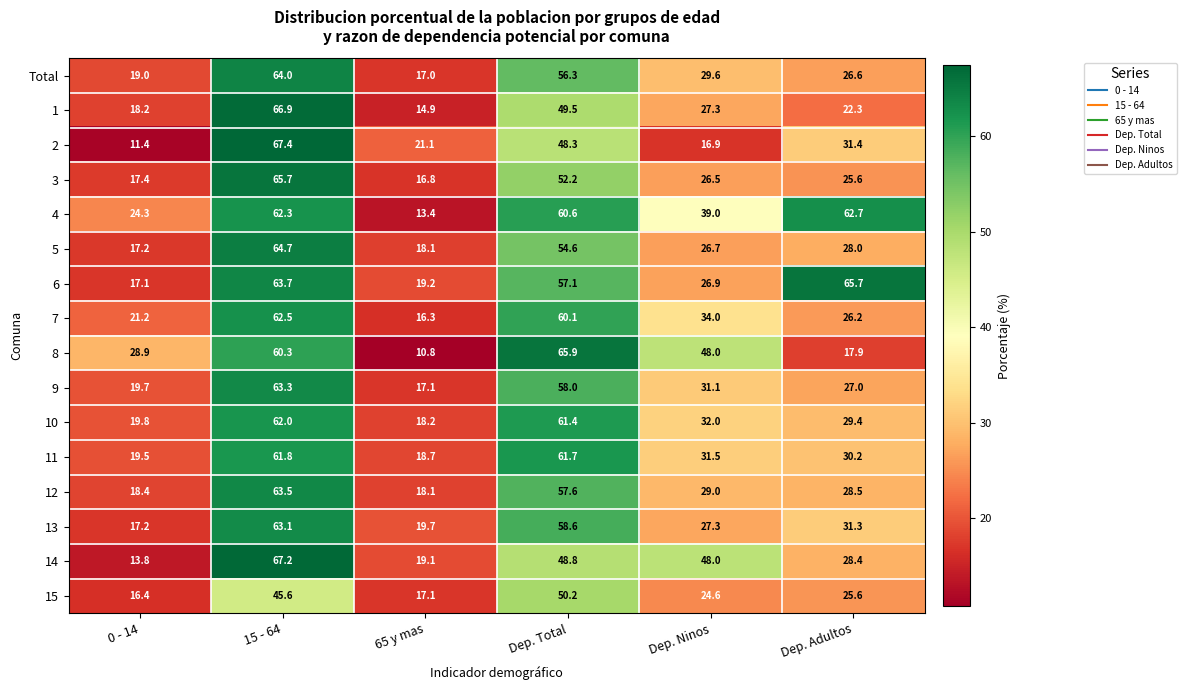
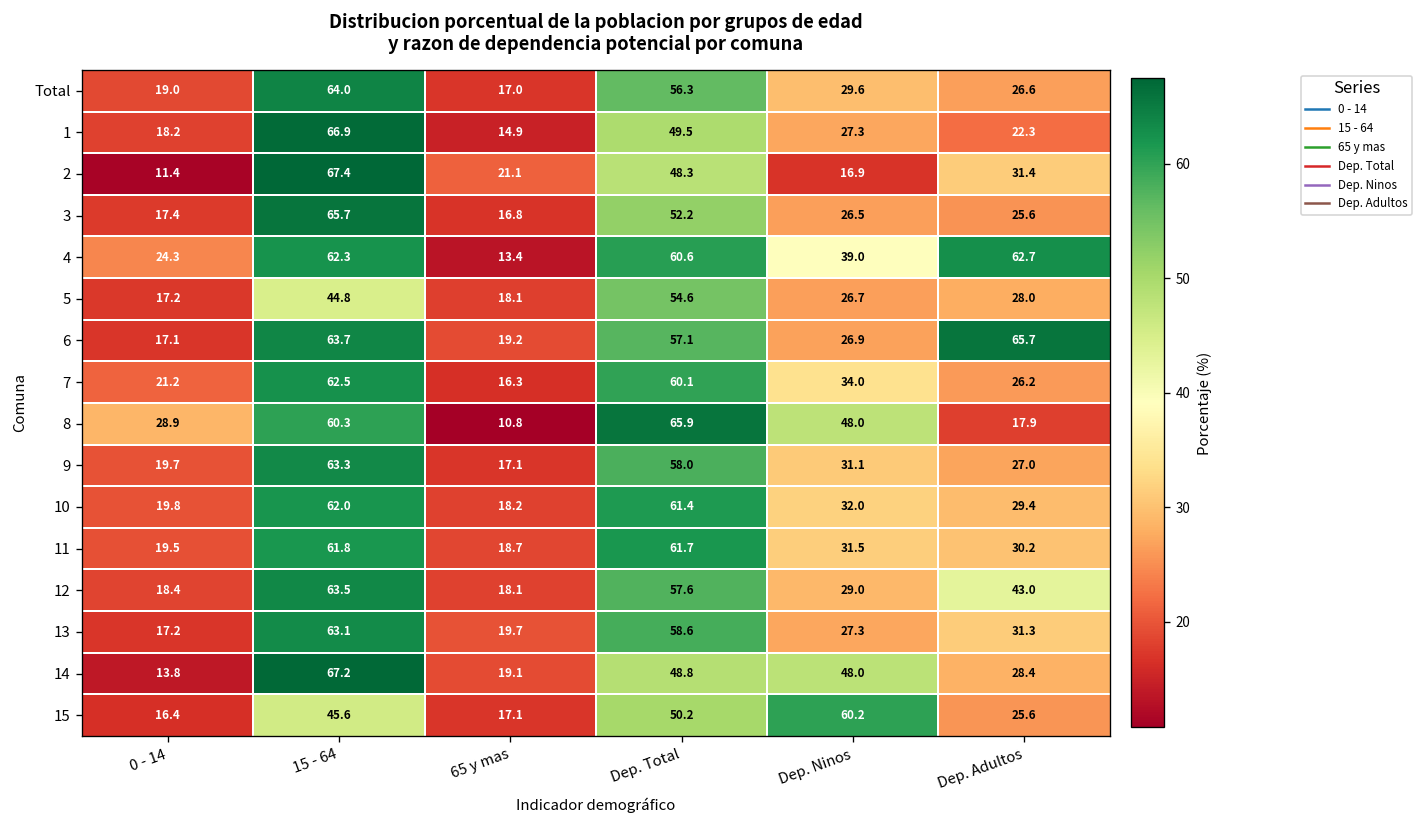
5, 15 - 64: 64.7 -> 44.8
12, Dep. Adultos: 28.5 -> 43.0
15, Dep. Ninos: 24.6 -> 60.2
